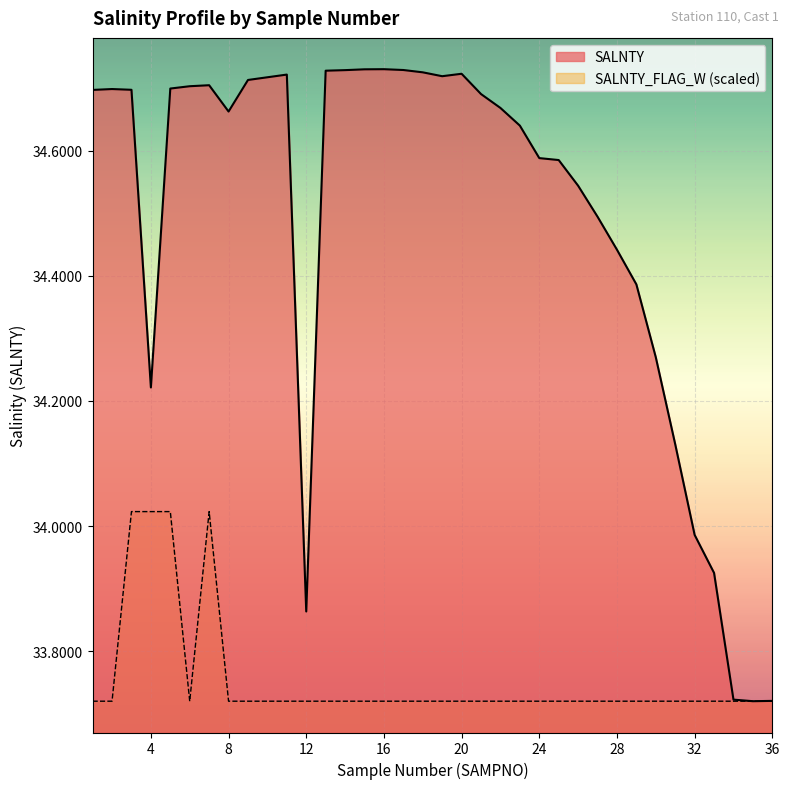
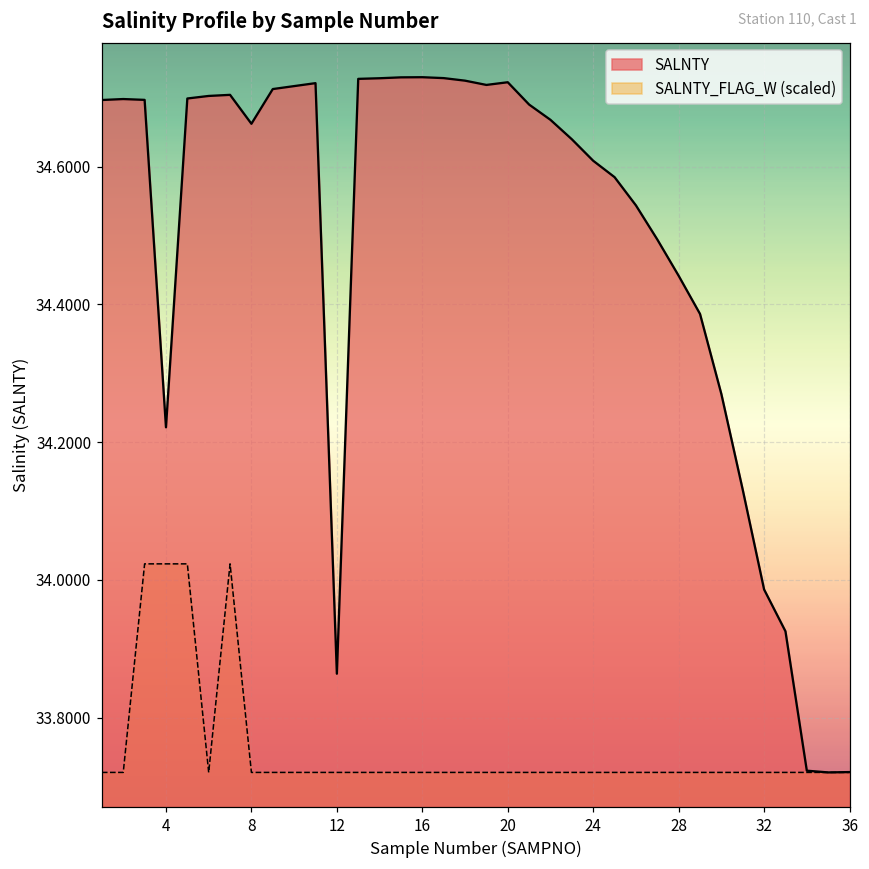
SALNTY, 24: 34.59 -> 34.61
